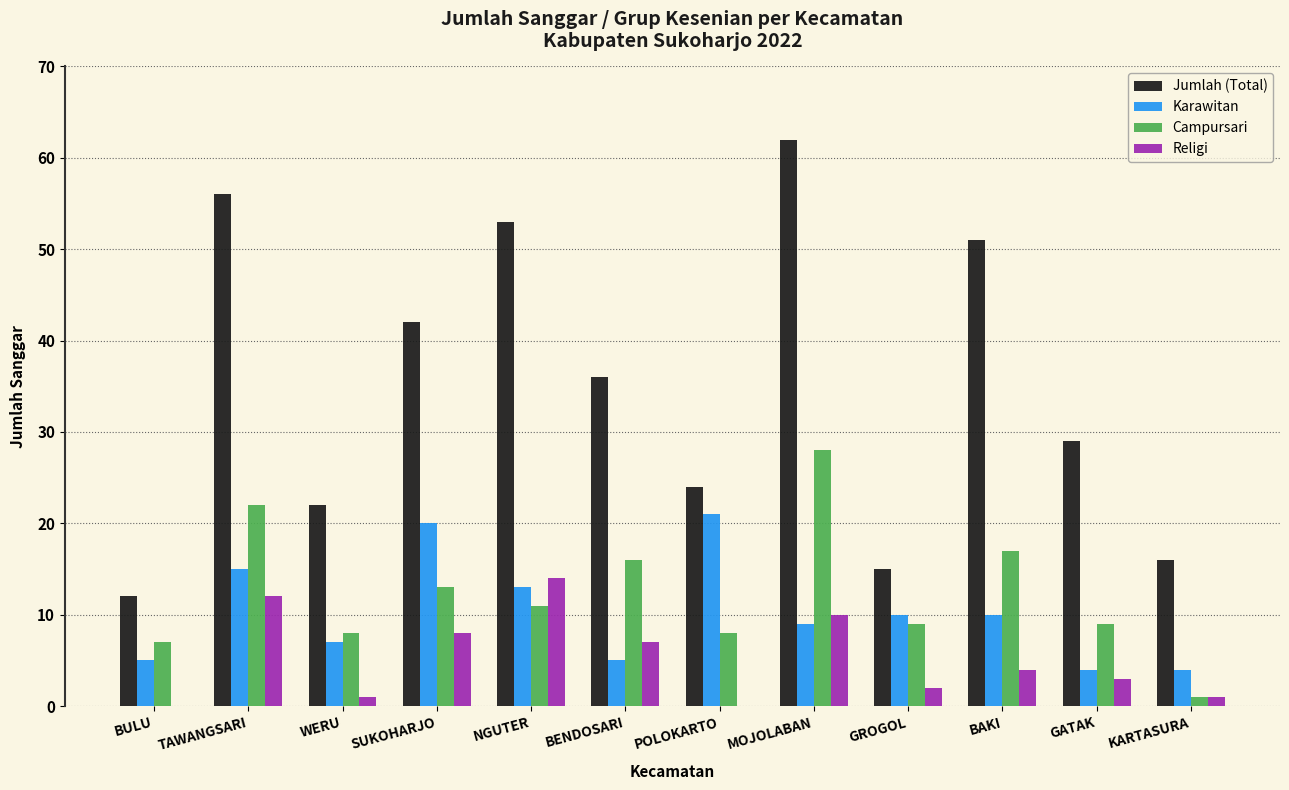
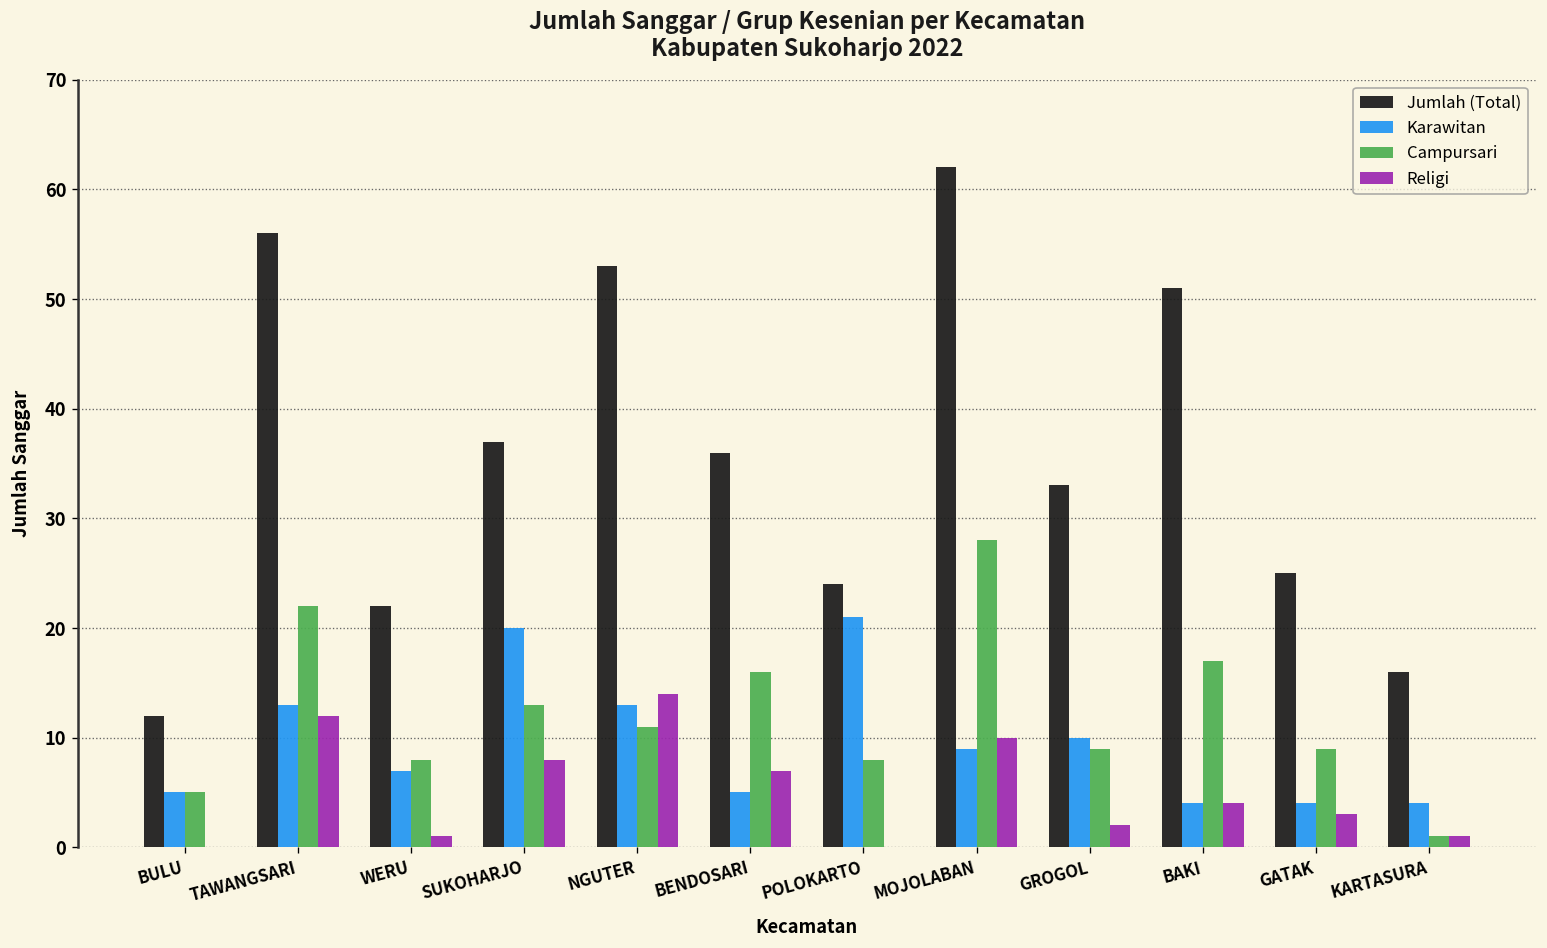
Campursari, BULU: 7 -> 5
Karawitan, TAWANGSARI: 15 -> 13
Jumlah (Total), SUKOHARJO: 42 -> 37
Jumlah (Total), GROGOL: 15 -> 33
Karawitan, BAKI: 10 -> 4
Jumlah (Total), GATAK: 29 -> 25
